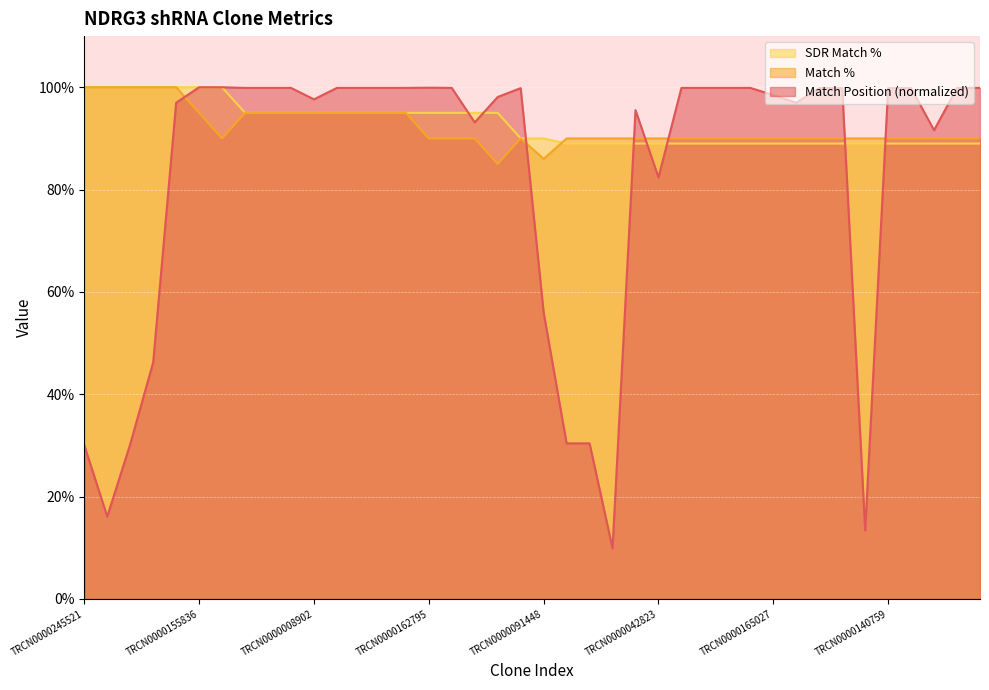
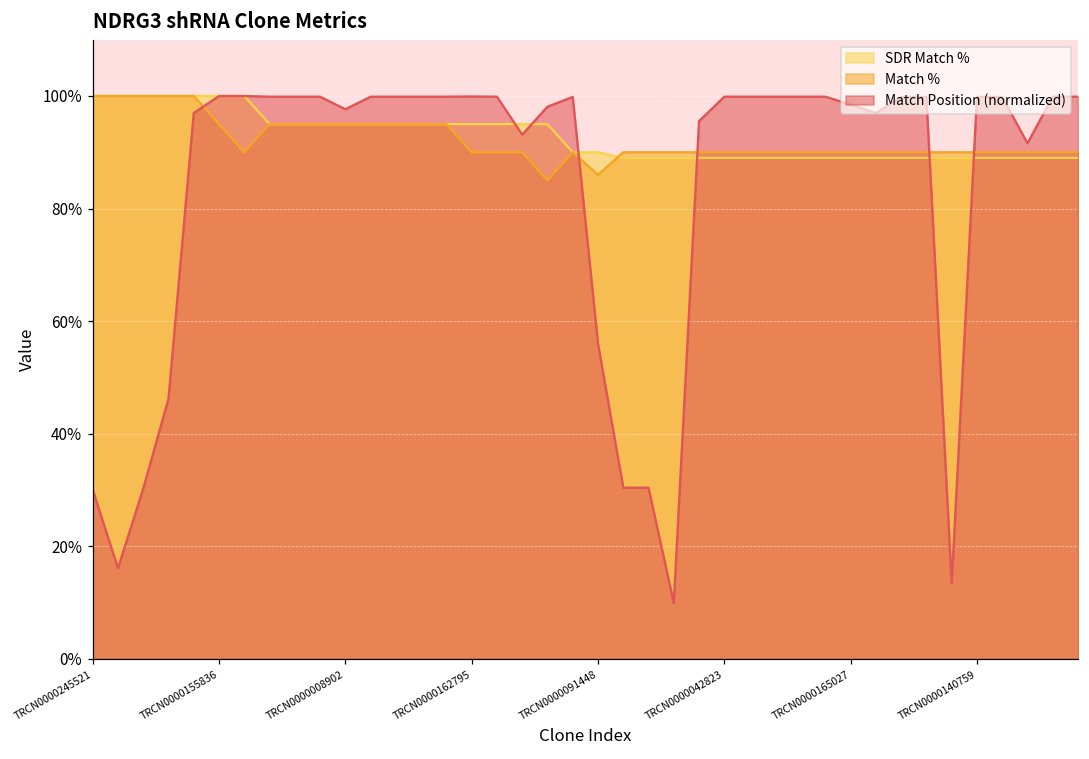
Match Position (normalized), TRCN0000042823: 82% -> 100%
